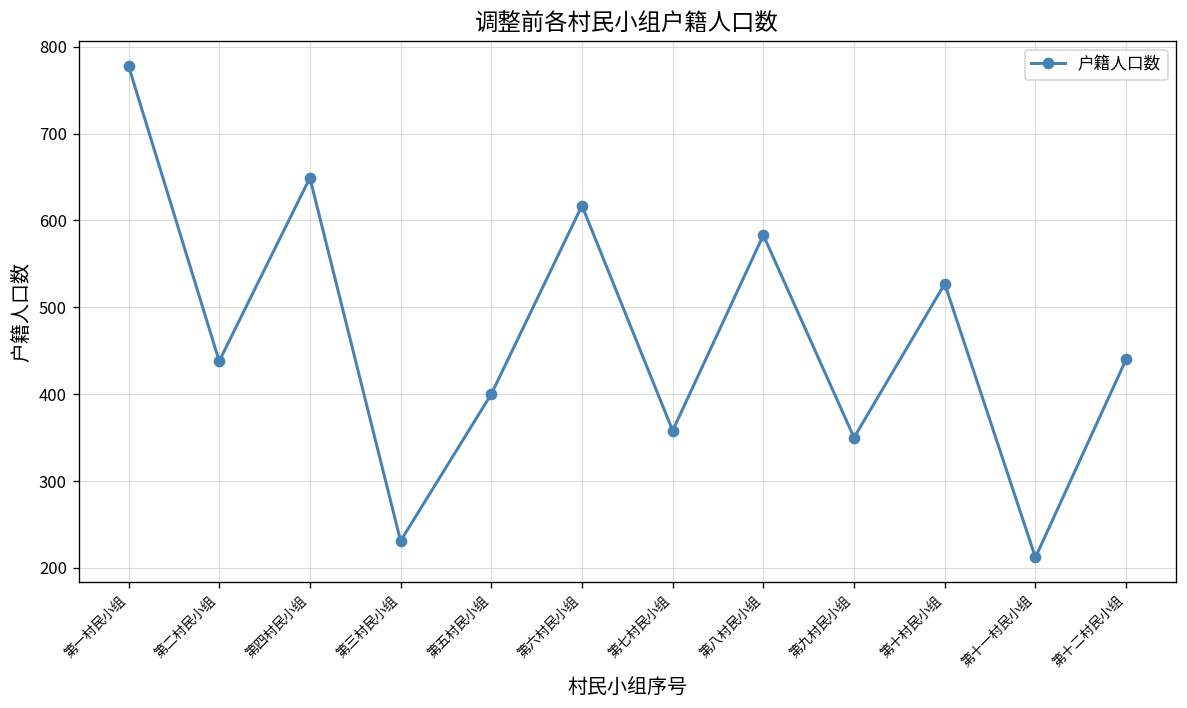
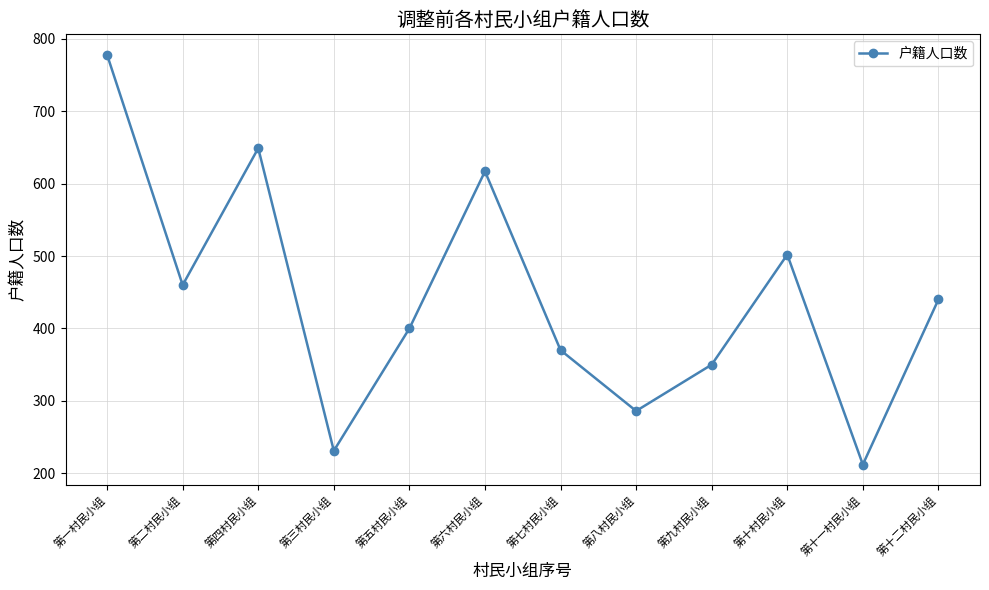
第二村民小组: 440 -> 460
第七村民小组: 360 -> 370
第八村民小组: 580 -> 290
第十村民小组: 530 -> 500
